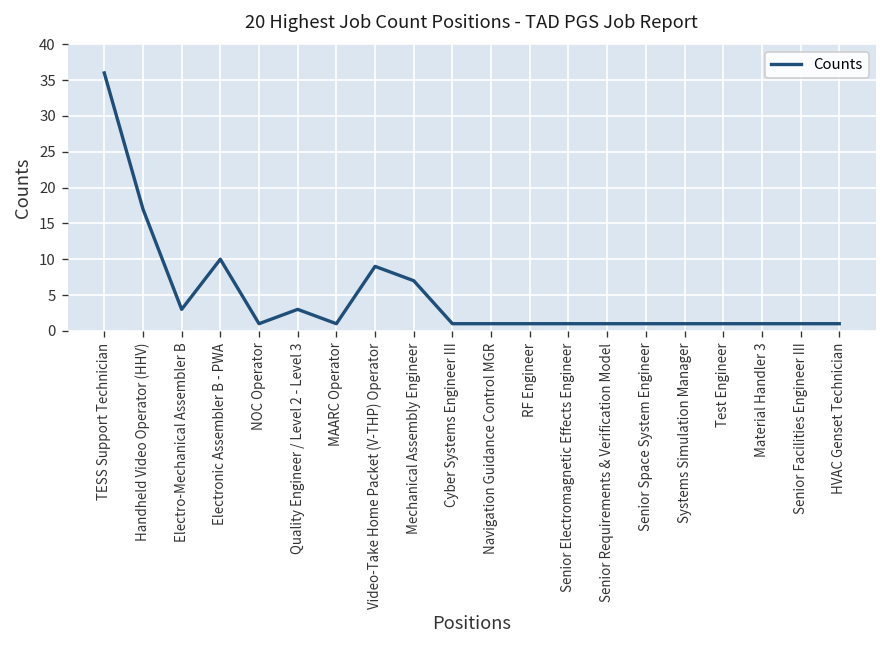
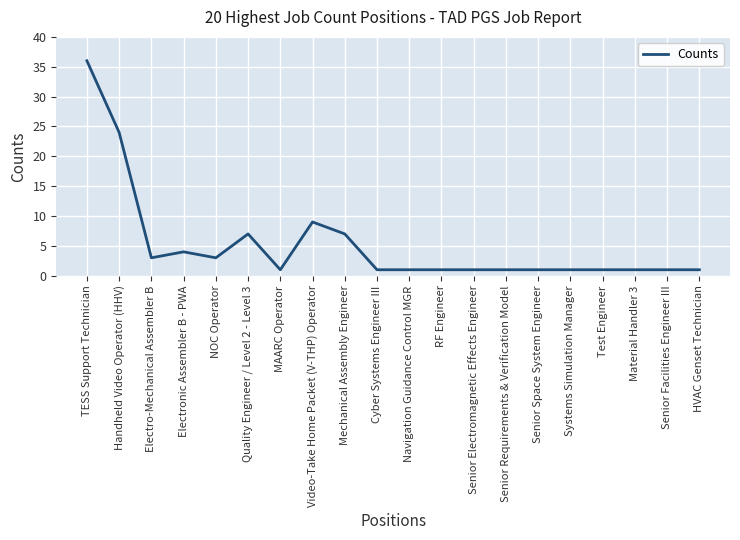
Handheld Video Operator (HHV): 17 -> 24
Electronic Assembler B - PWA: 10 -> 4
NOC Operator: 1 -> 3
Quality Engineer / Level 2 - Level 3: 3 -> 7
